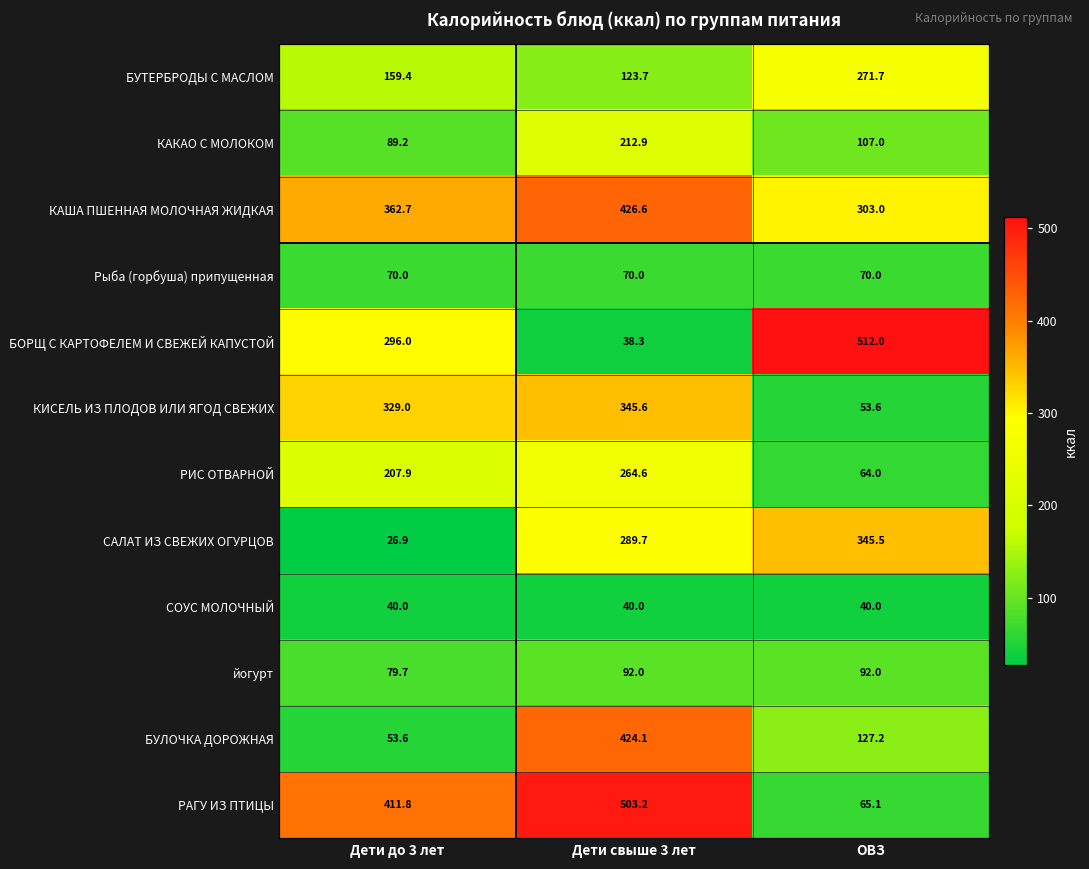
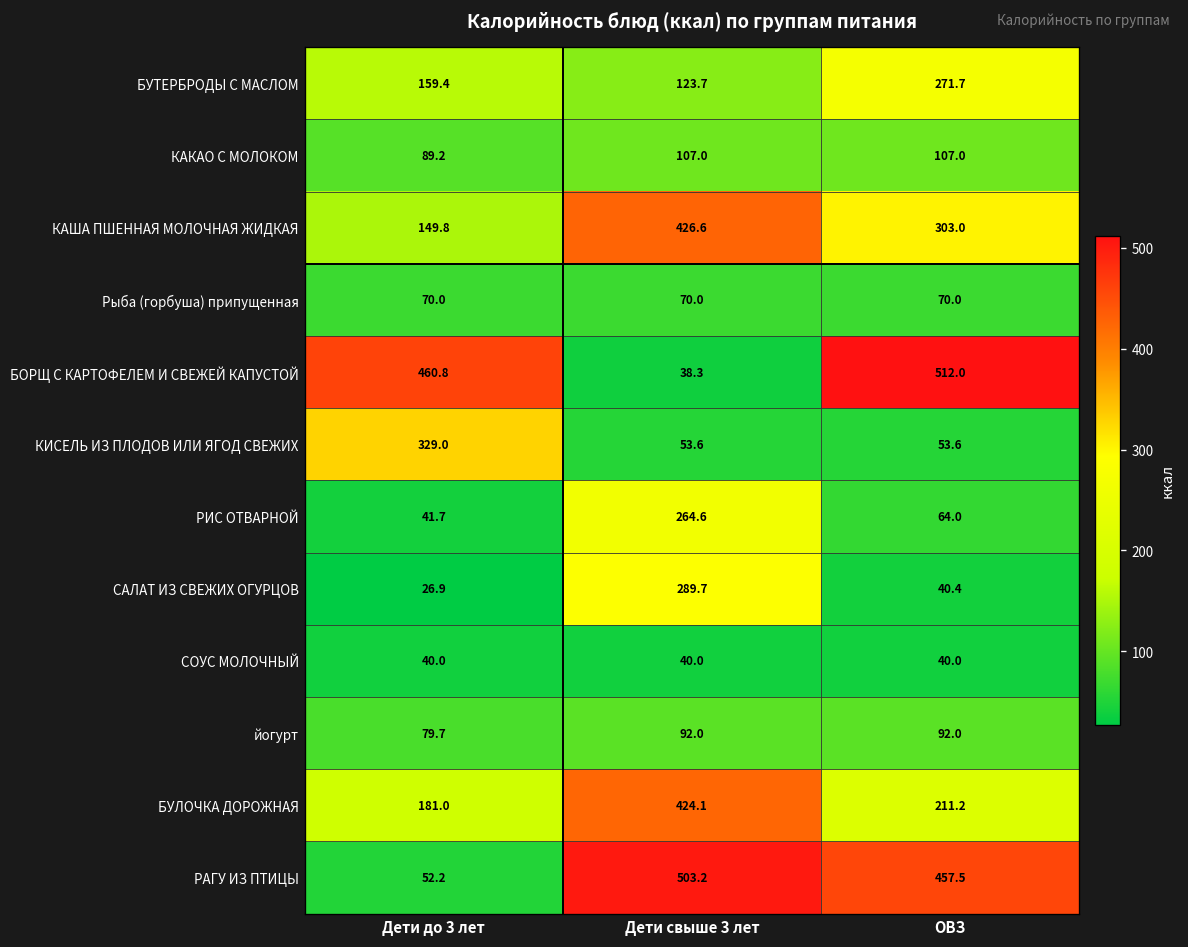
КАКАО С МОЛОКОМ, Дети свыше 3 лет: 212.9 -> 107.0
КАША ПШЕННАЯ МОЛОЧНАЯ ЖИДКАЯ, Дети до 3 лет: 362.7 -> 149.8
БОРЩ С КАРТОФЕЛЕМ И СВЕЖЕЙ КАПУСТОЙ, Дети до 3 лет: 296.0 -> 460.8
КИСЕЛЬ ИЗ ПЛОДОВ ИЛИ ЯГОД СВЕЖИХ, Дети свыше 3 лет: 345.6 -> 53.6
РИС ОТВАРНОЙ, Дети до 3 лет: 207.9 -> 41.7
САЛАТ ИЗ СВЕЖИХ ОГУРЦОВ, ОВЗ: 345.5 -> 40.4
БУЛОЧКА ДОРОЖНАЯ, Дети до 3 лет: 53.6 -> 181.0
БУЛОЧКА ДОРОЖНАЯ, ОВЗ: 127.2 -> 211.2
РАГУ ИЗ ПТИЦЫ, Дети до 3 лет: 411.8 -> 52.2
РАГУ ИЗ ПТИЦЫ, ОВЗ: 65.1 -> 457.5
